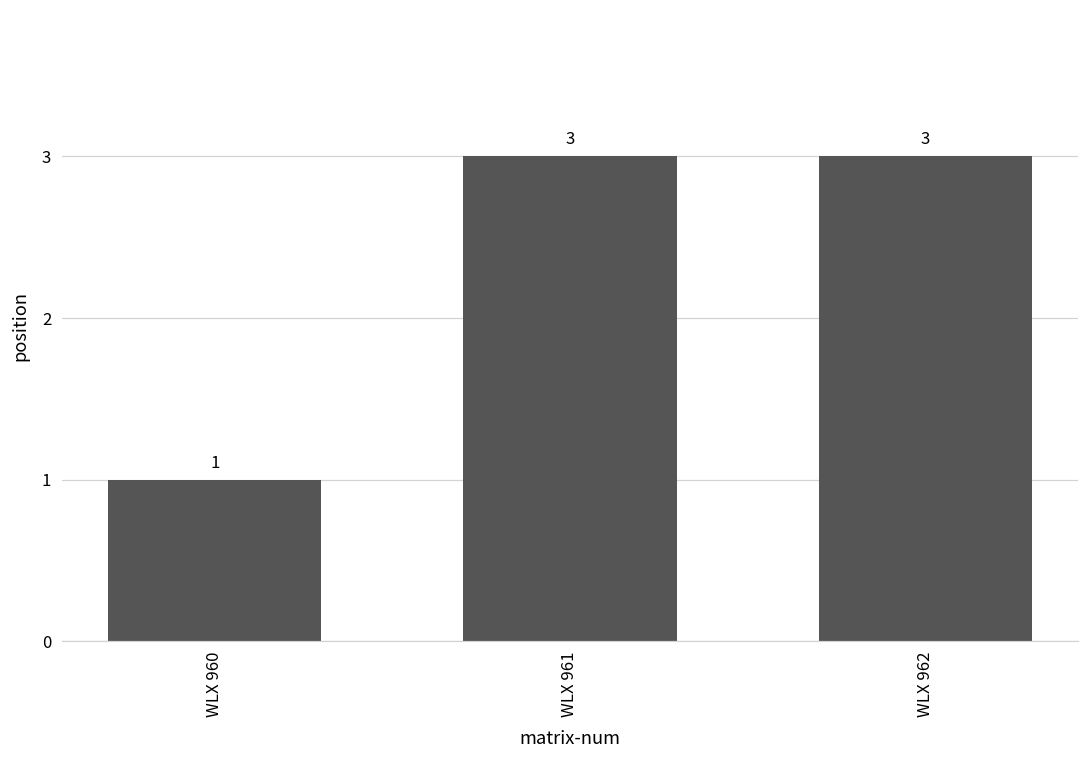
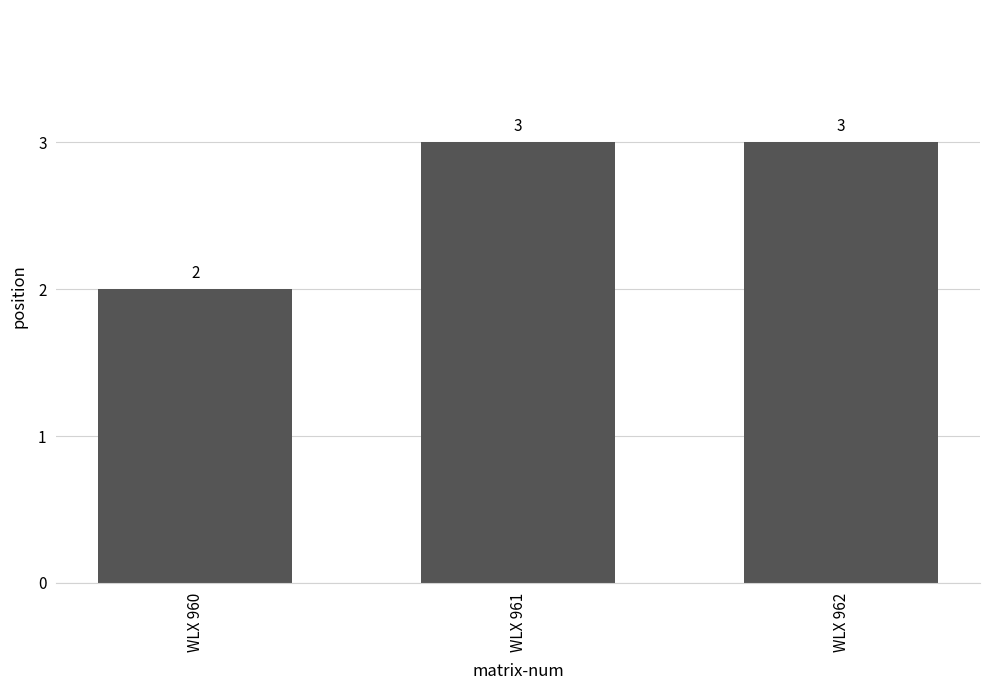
WLX 960: 1 -> 2
